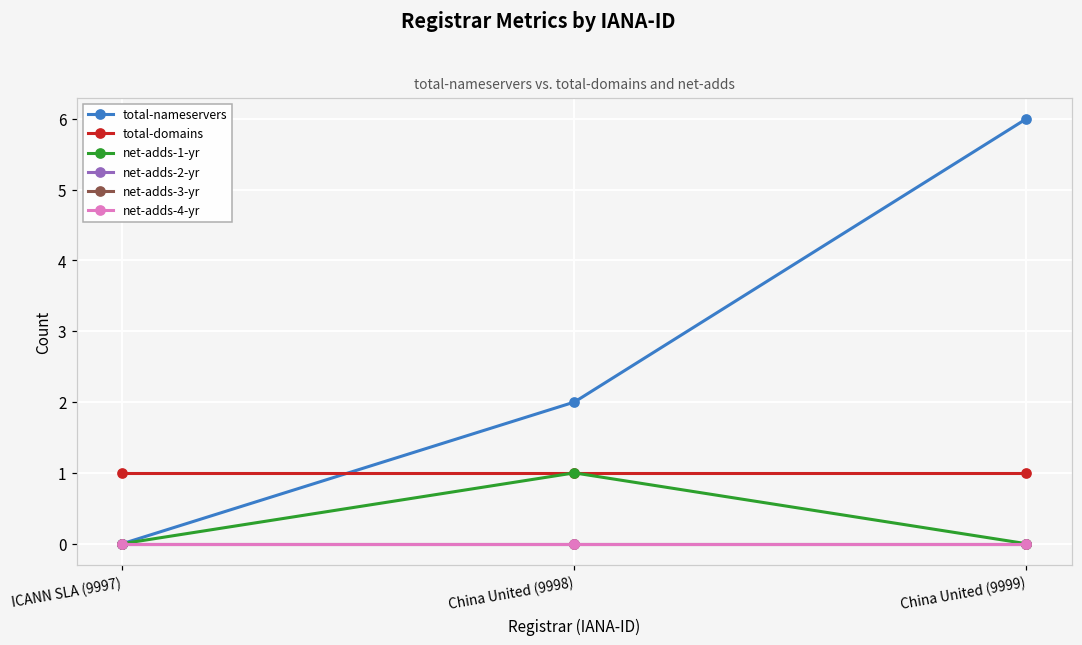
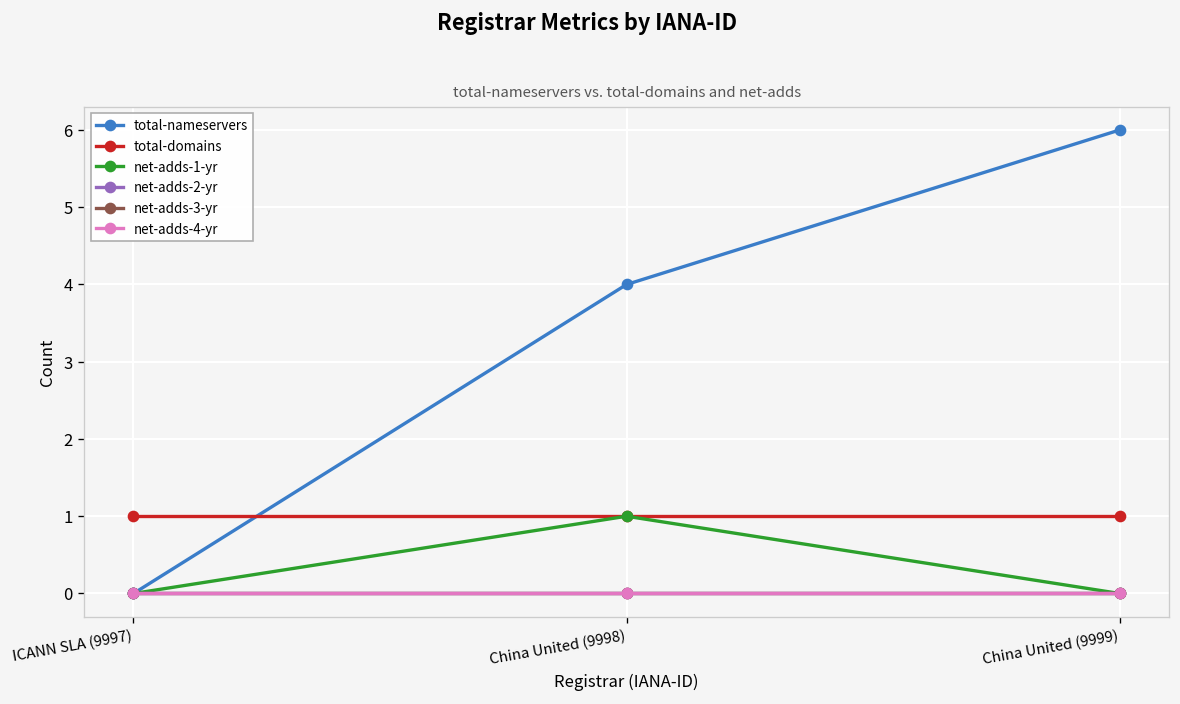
total-nameservers, China United (9998): 2 -> 4
